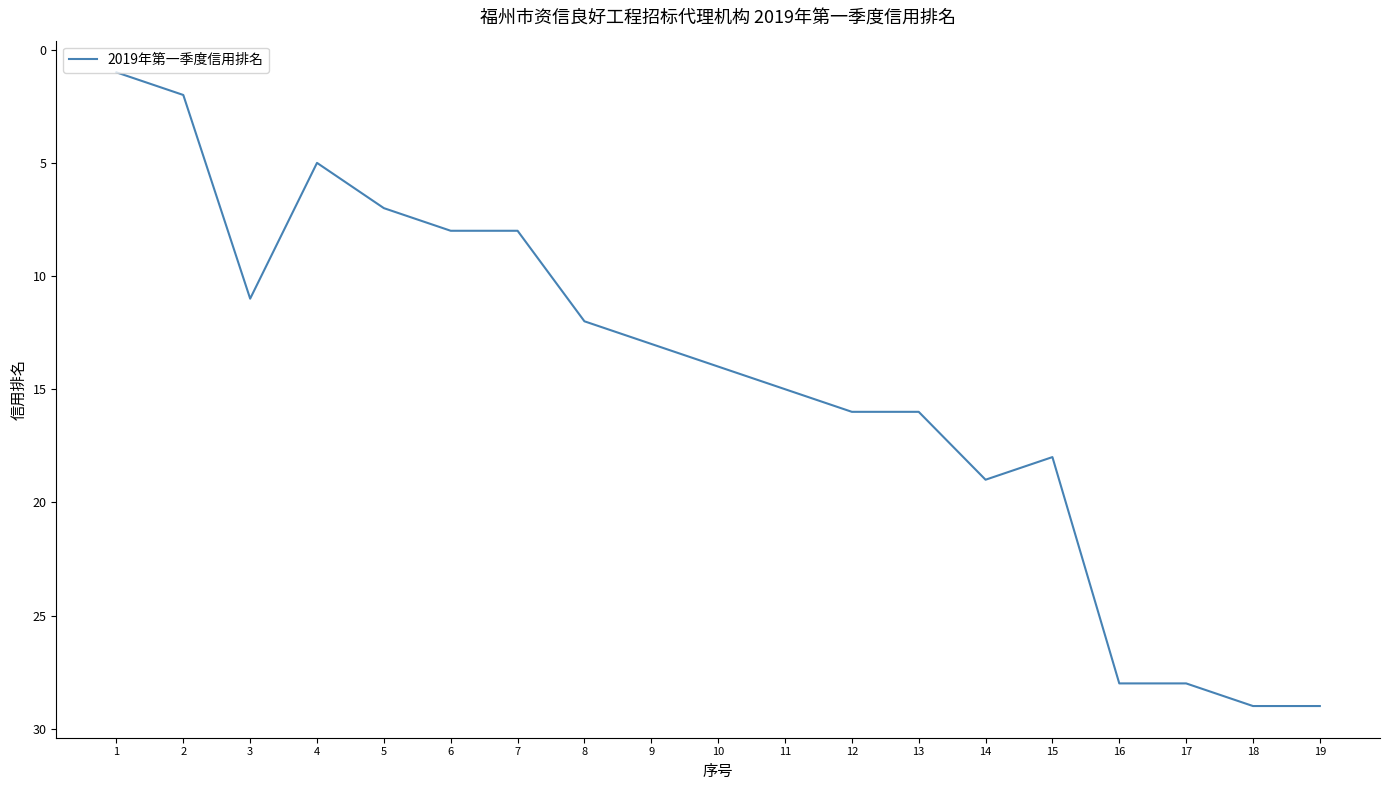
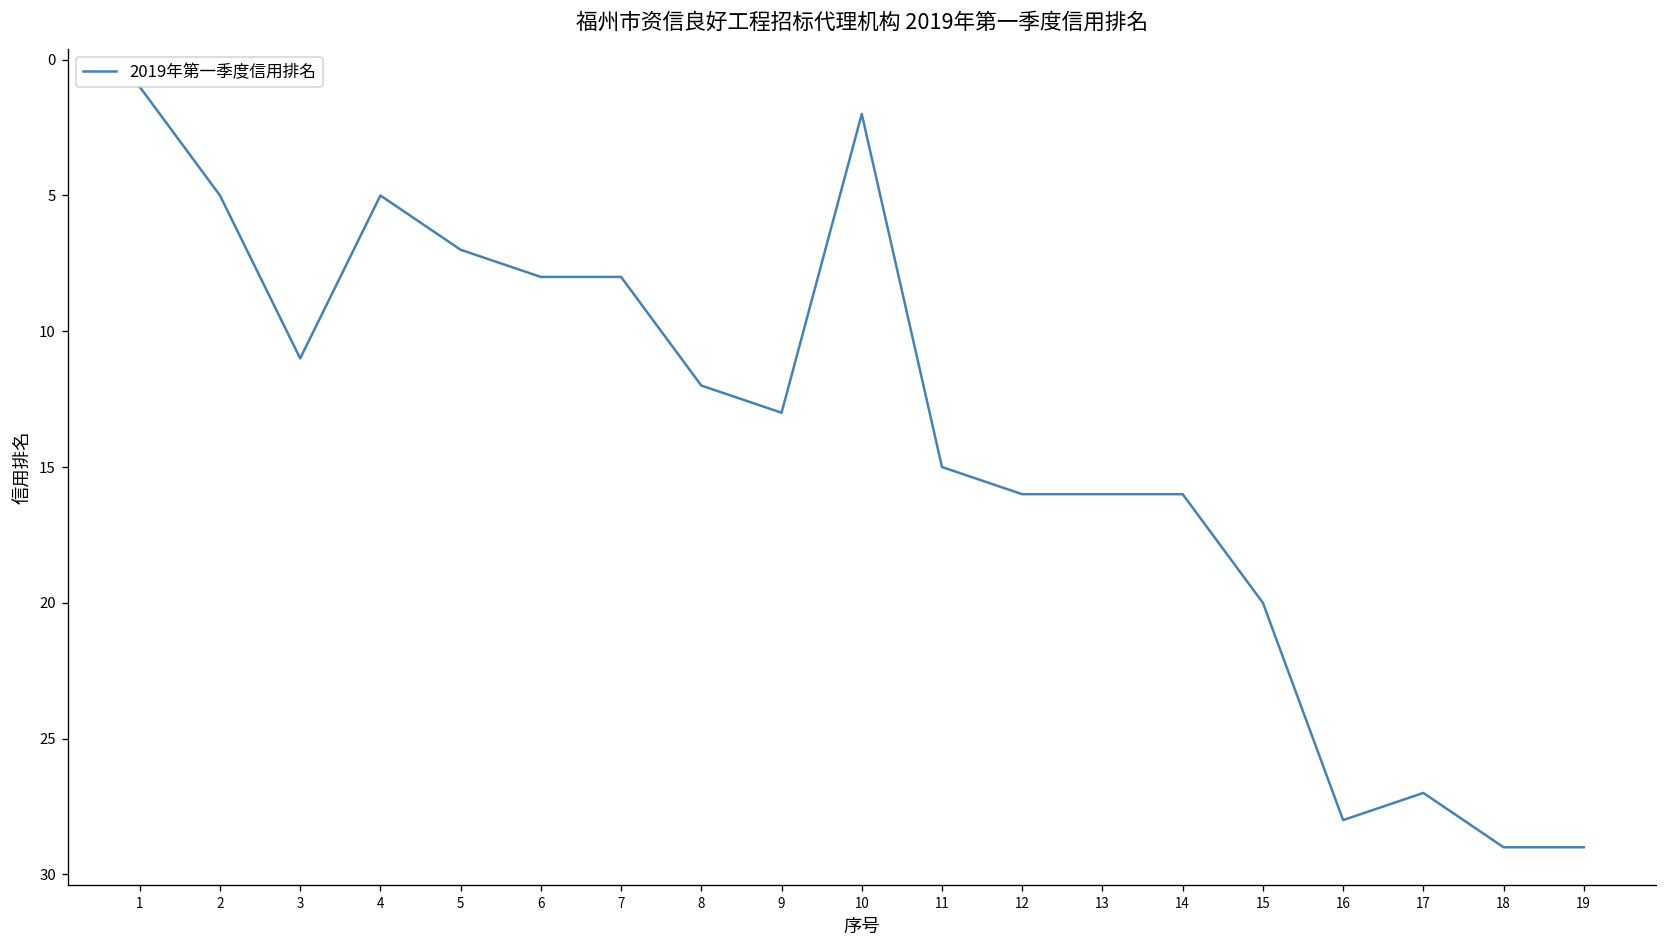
2: 2 -> 5
10: 14 -> 2
14: 19 -> 16
15: 18 -> 20
17: 28 -> 27
